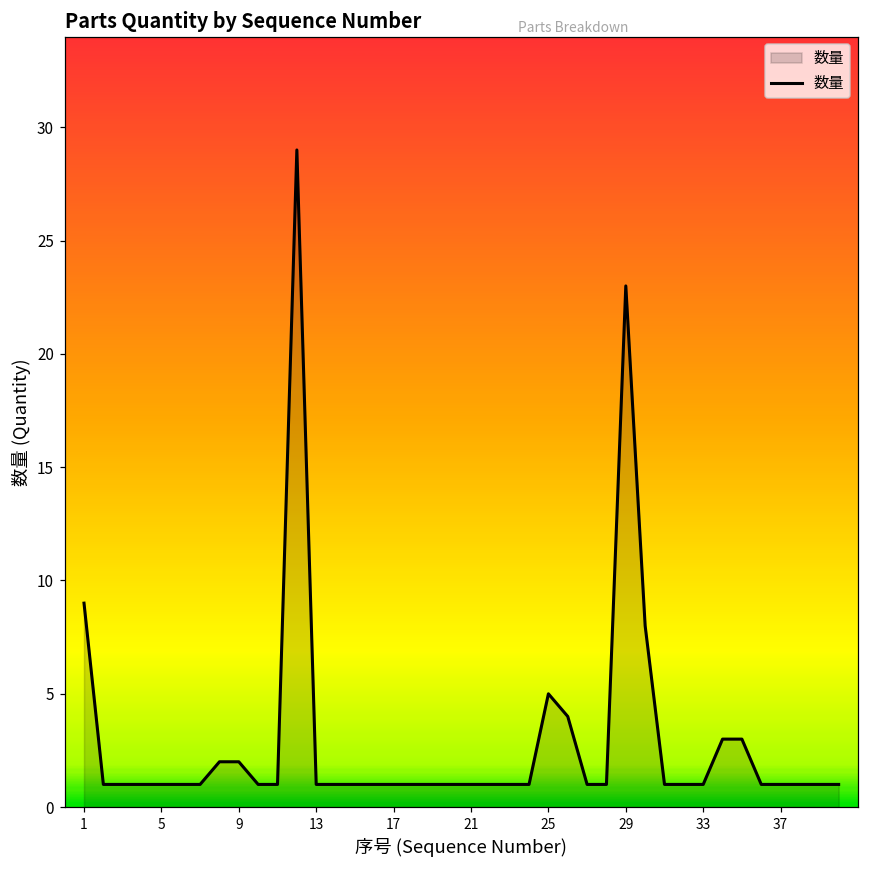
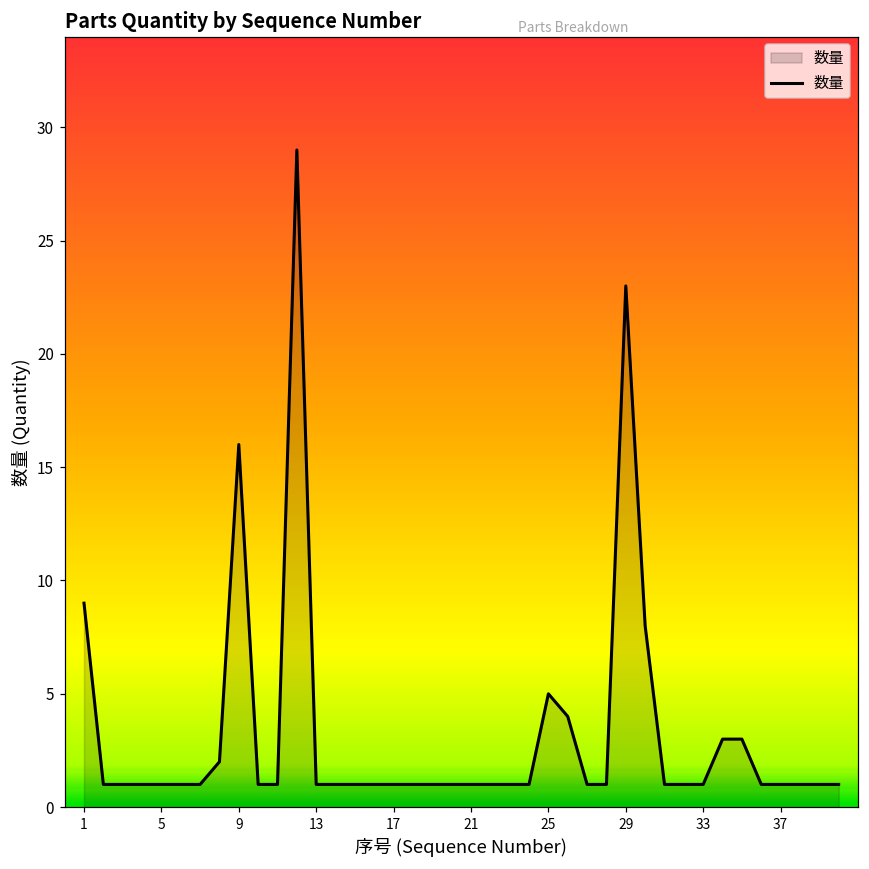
9: 2 -> 16
